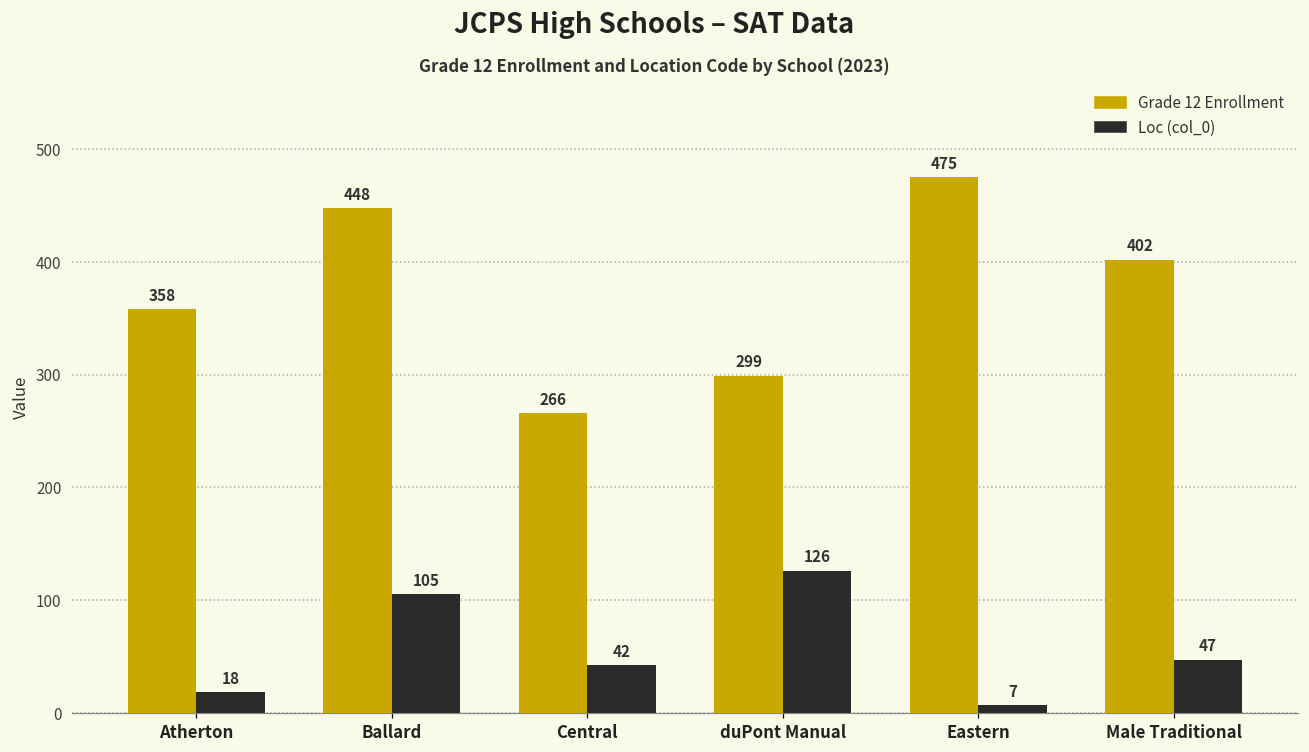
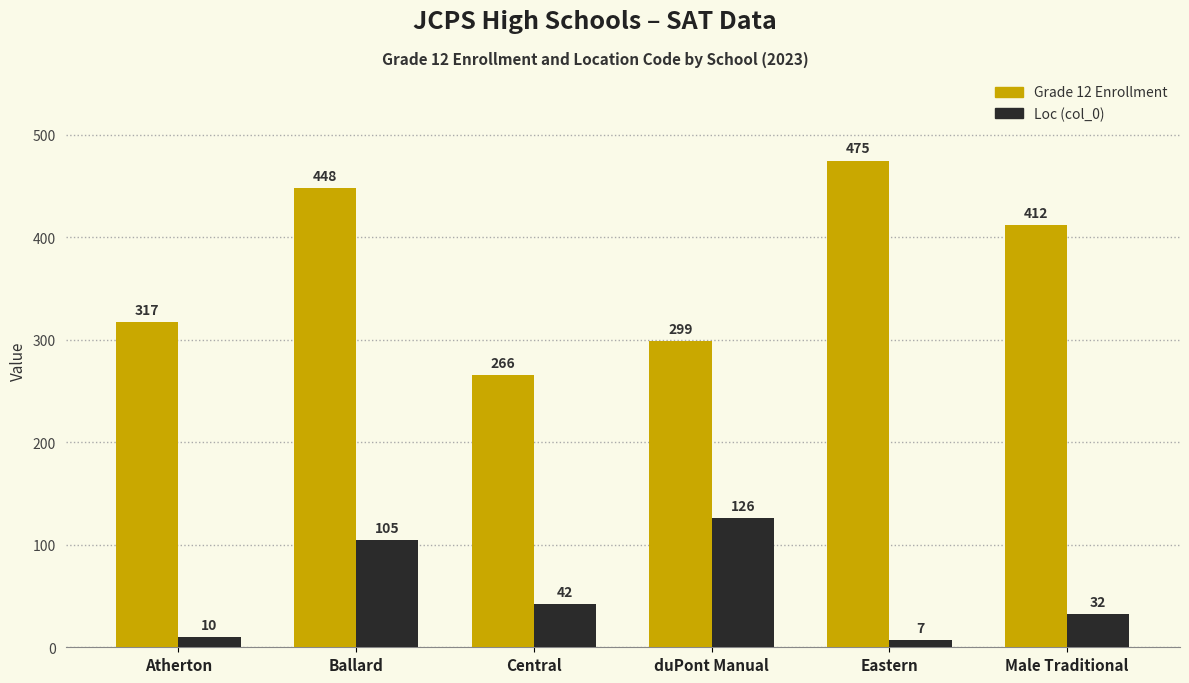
Grade 12 Enrollment, Atherton: 358 -> 317
Loc (col_0), Atherton: 18 -> 10
Grade 12 Enrollment, Male Traditional: 402 -> 412
Loc (col_0), Male Traditional: 47 -> 32
